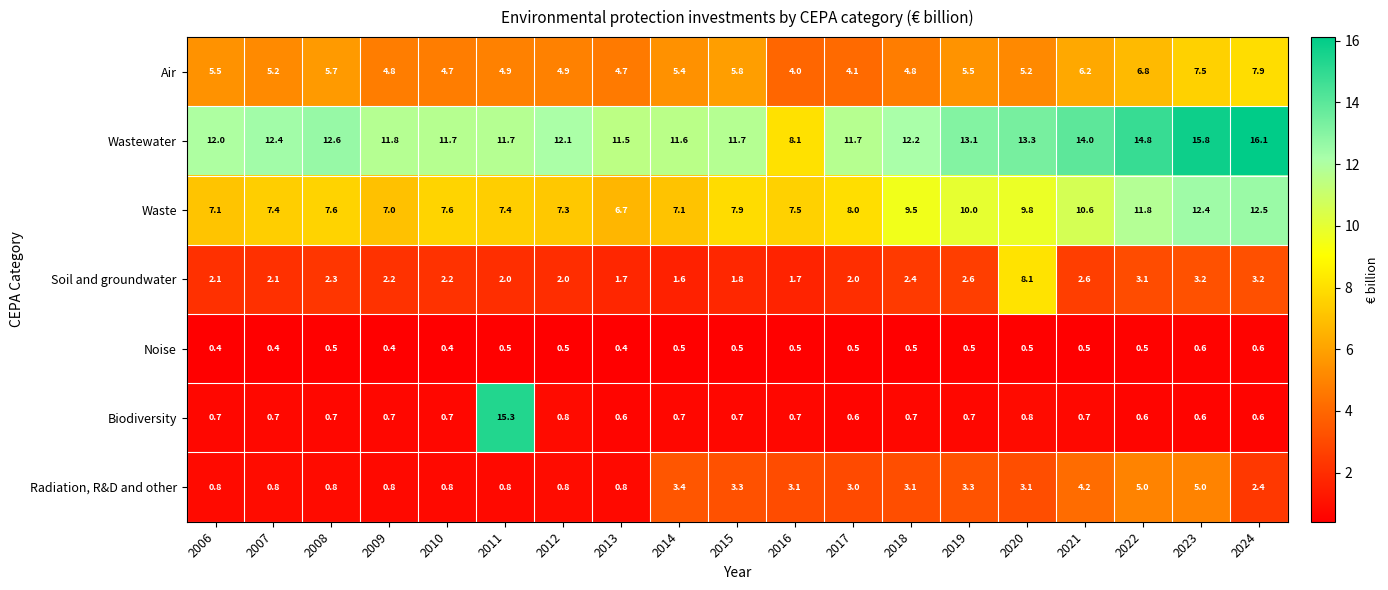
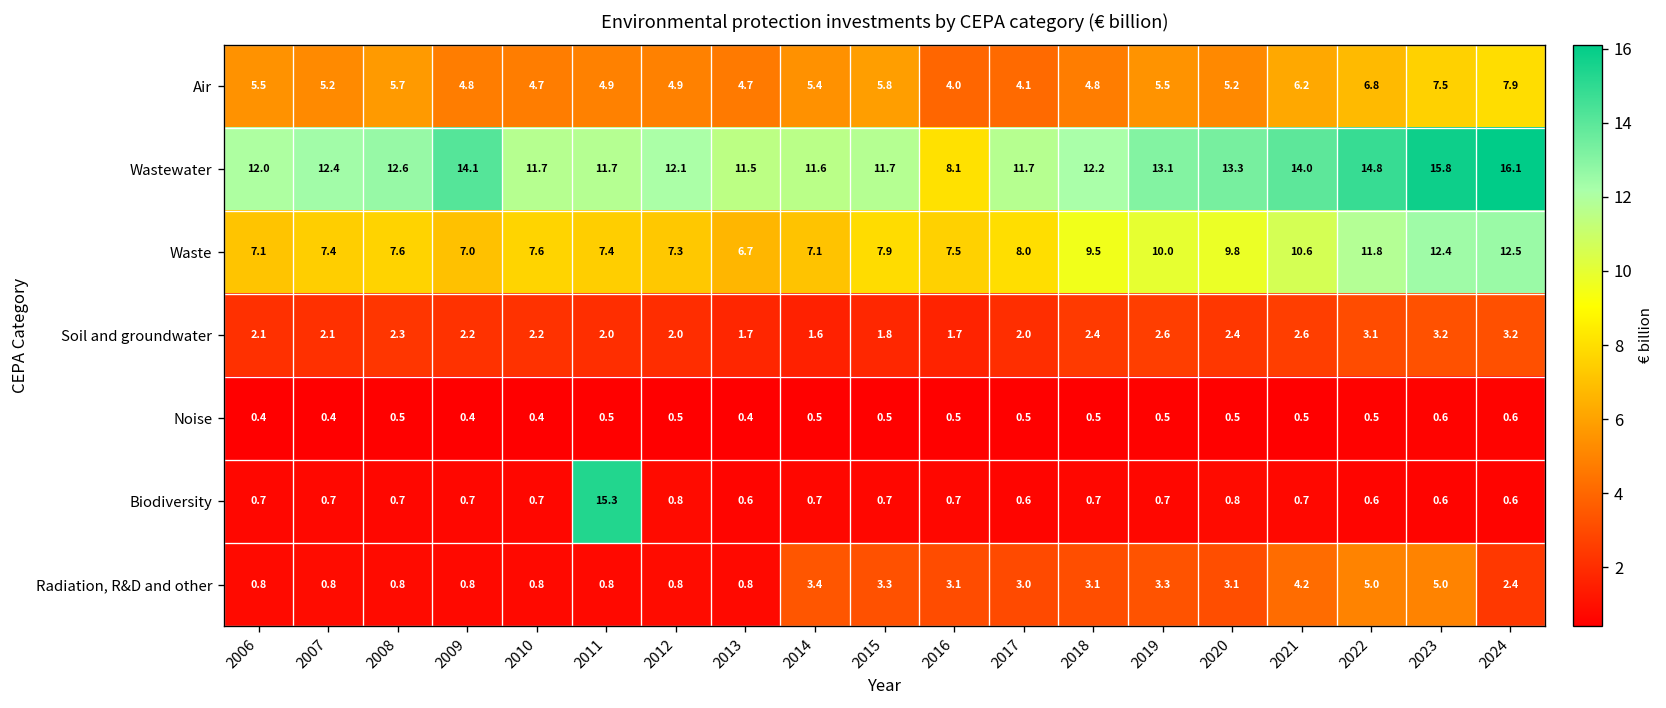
Wastewater, 2009: 11.8 -> 14.1
Soil and groundwater, 2020: 8.1 -> 2.4
